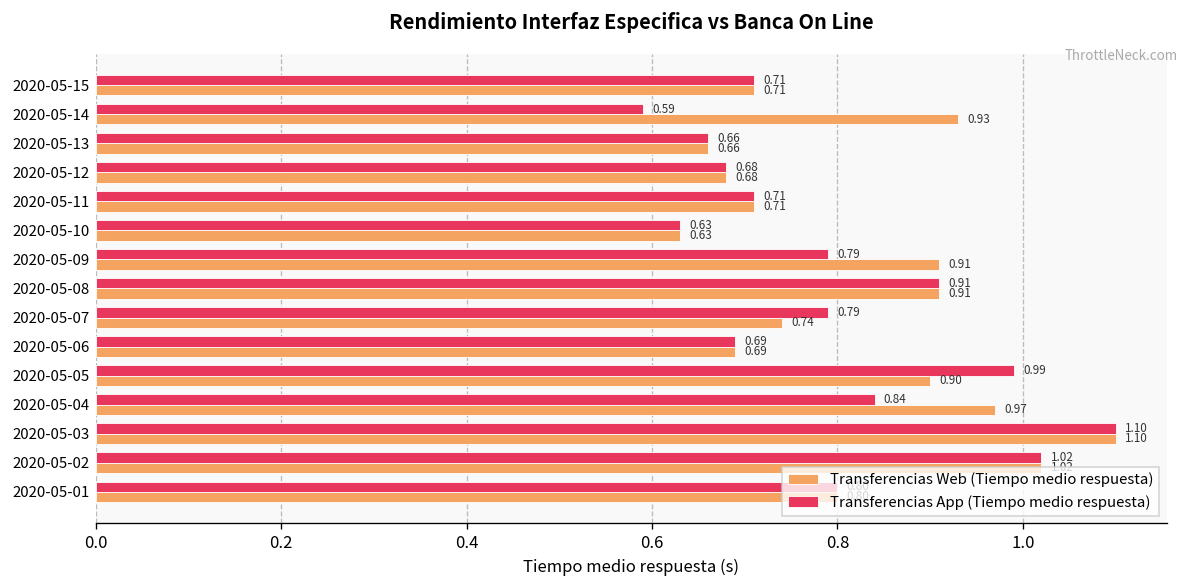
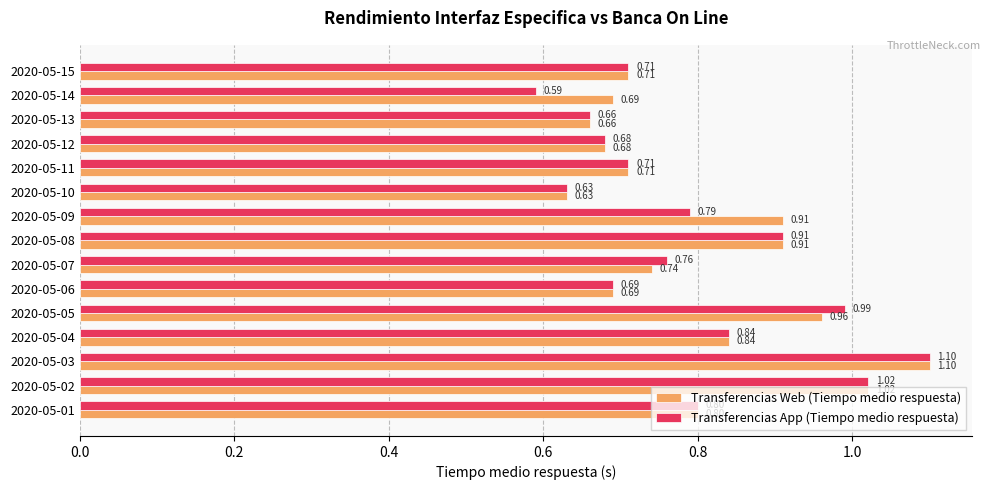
Transferencias Web (Tiempo medio respuesta), 2020-05-14: 0.93 -> 0.69
Transferencias App (Tiempo medio respuesta), 2020-05-07: 0.79 -> 0.76
Transferencias Web (Tiempo medio respuesta), 2020-05-05: 0.90 -> 0.96
Transferencias Web (Tiempo medio respuesta), 2020-05-04: 0.97 -> 0.84
